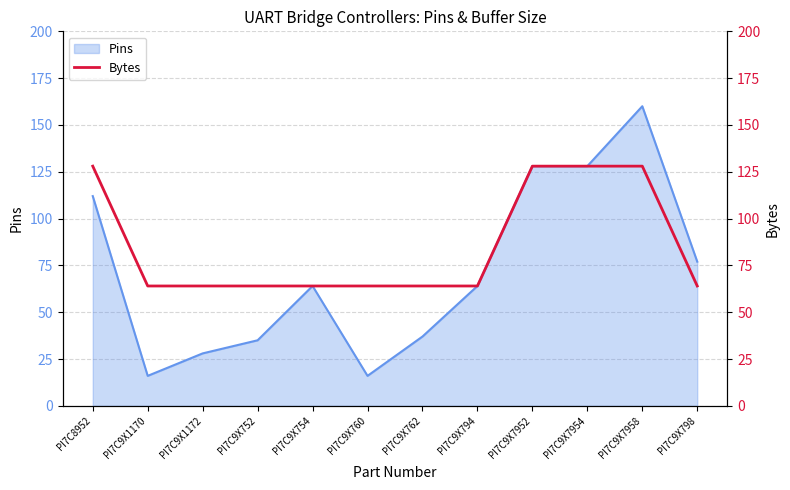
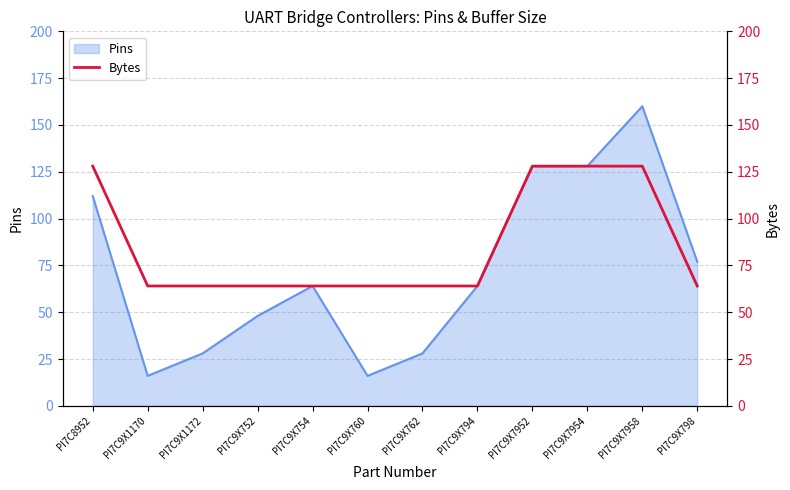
Pins, PI7C9X752: 35 -> 48
Pins, PI7C9X762: 37 -> 28
